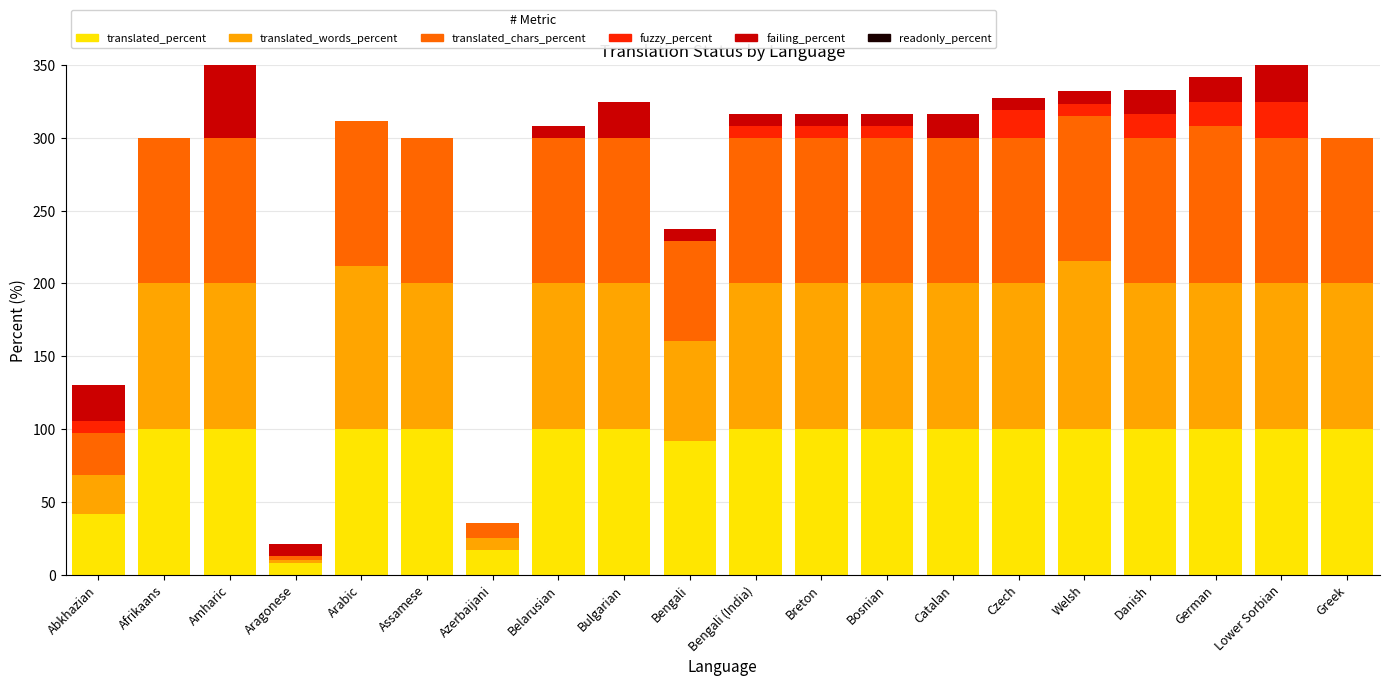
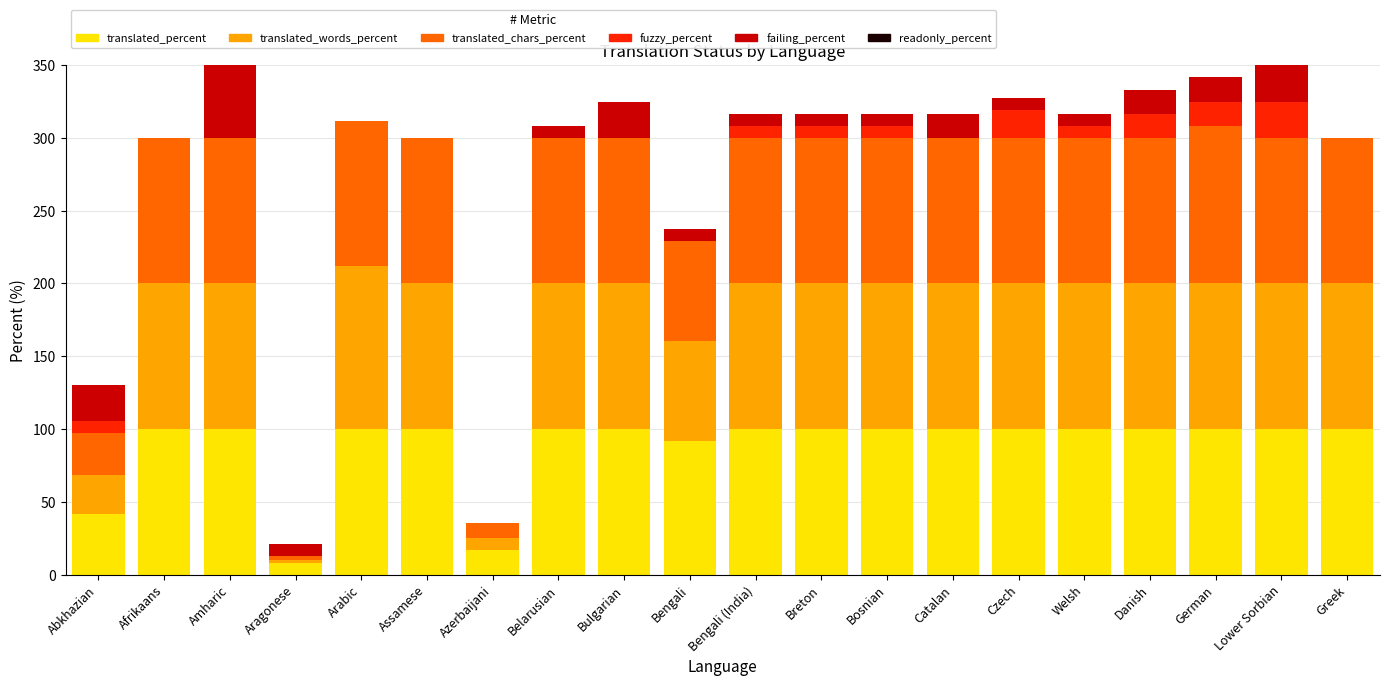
translated_words_percent, Welsh: 115 -> 100
